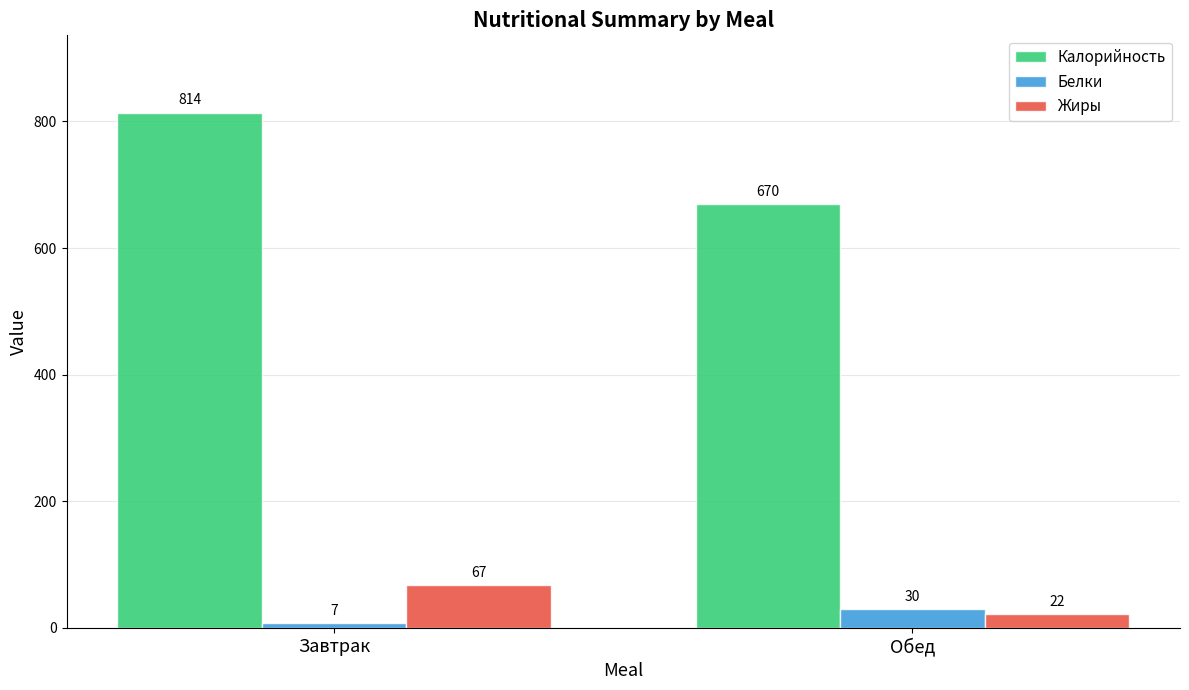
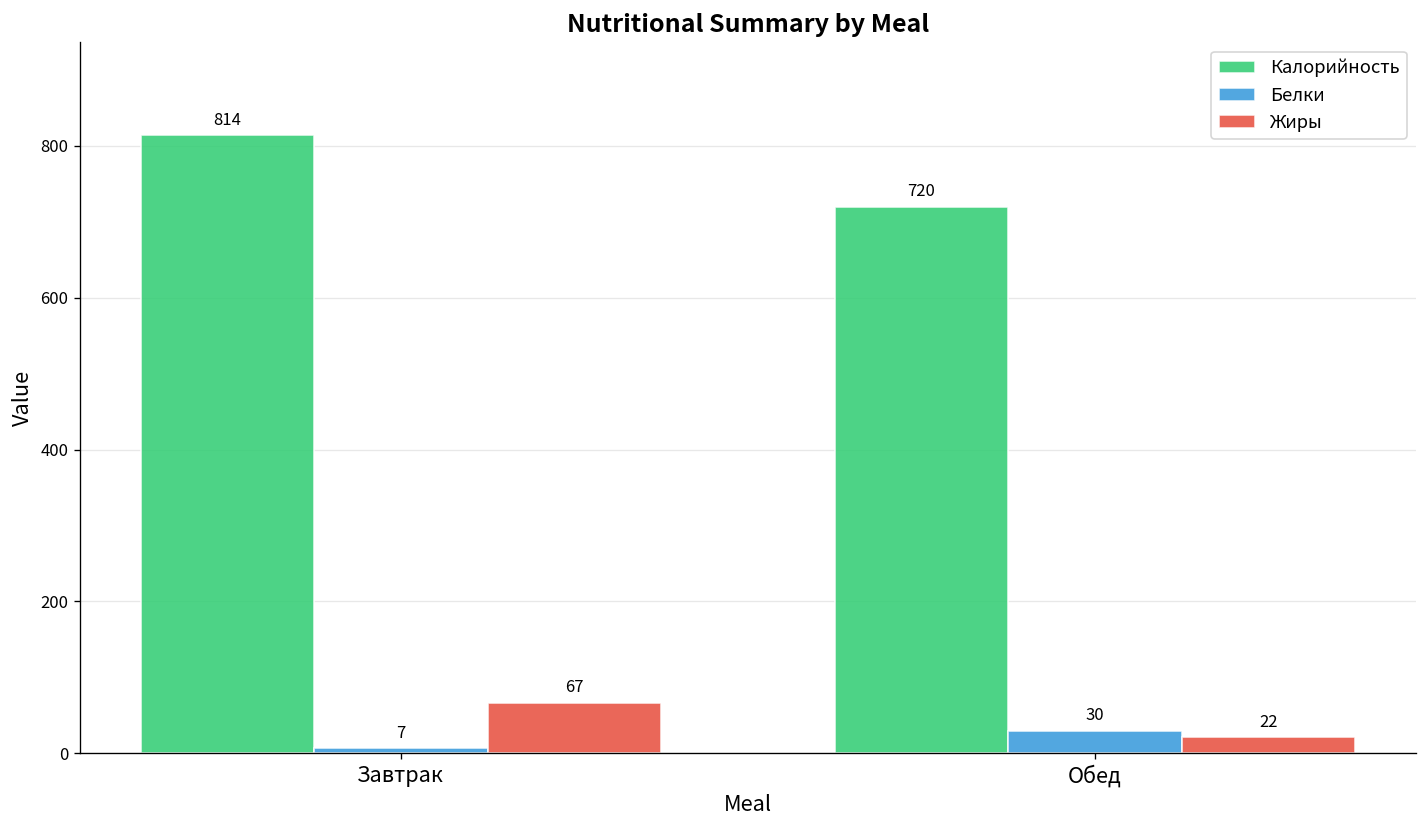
Калорийность, Обед: 670 -> 720
